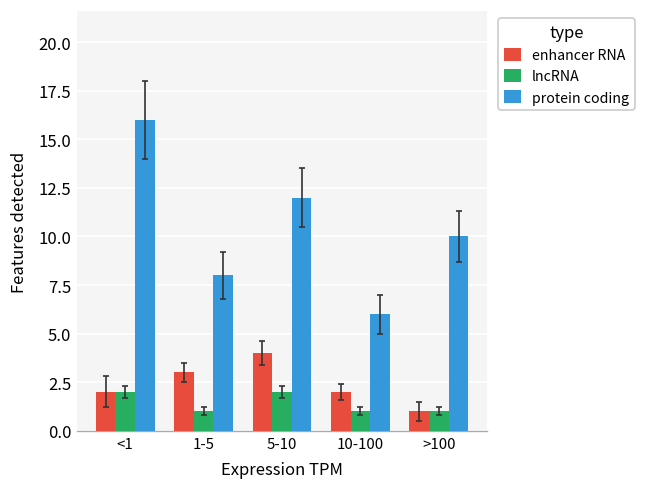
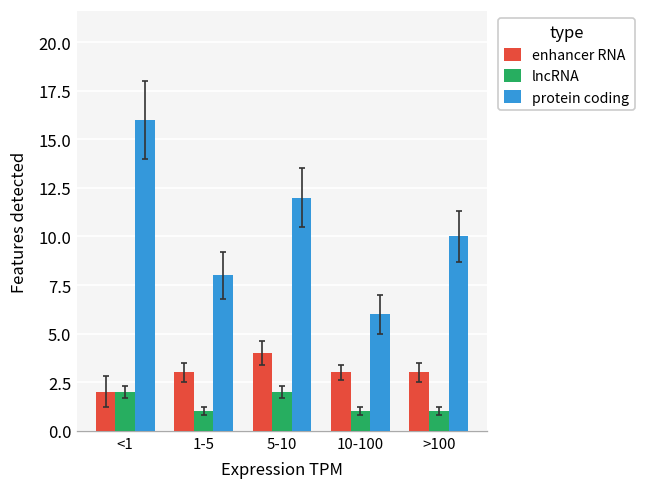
enhancer RNA, 10-100: 2 -> 3
enhancer RNA, >100: 1 -> 3
